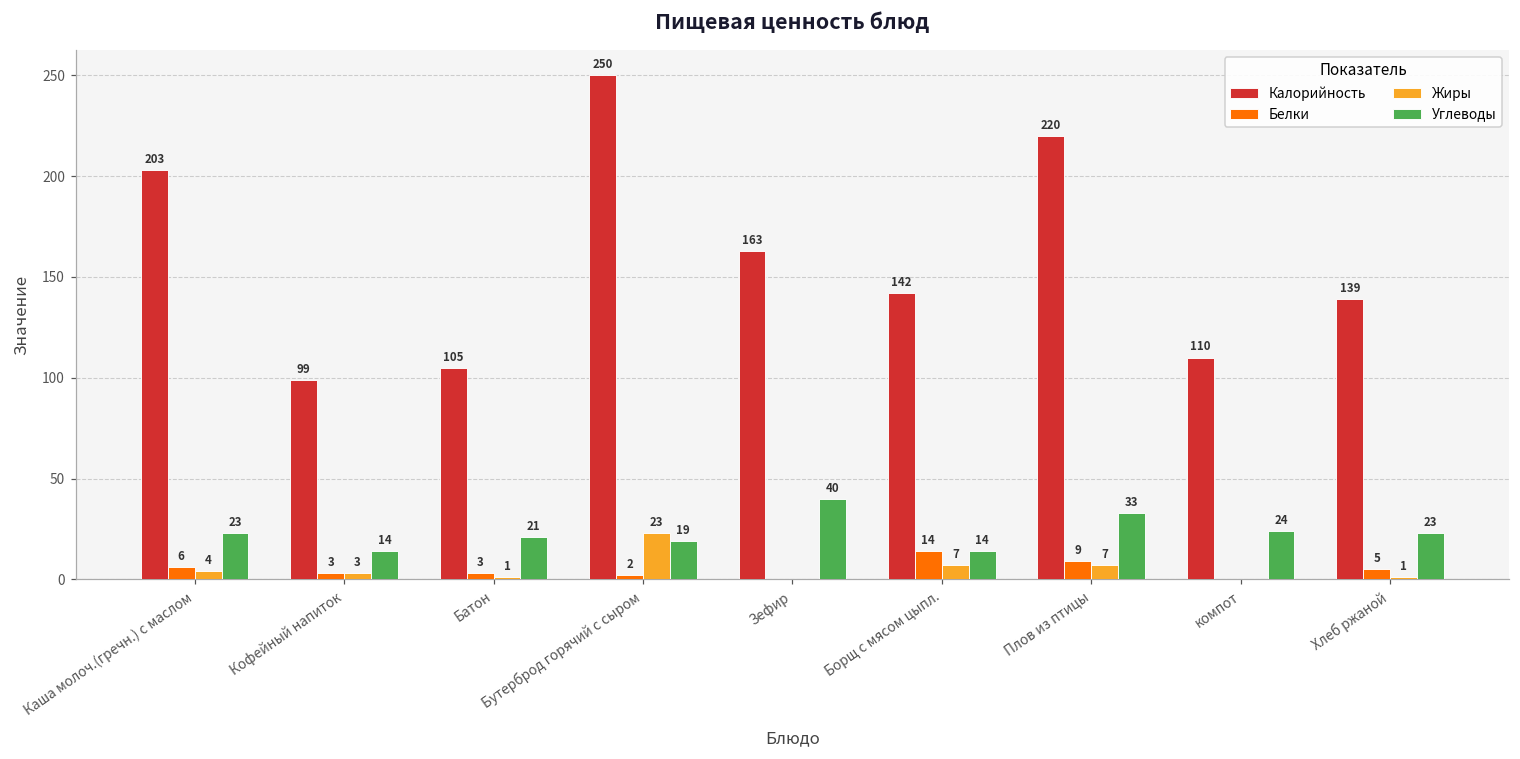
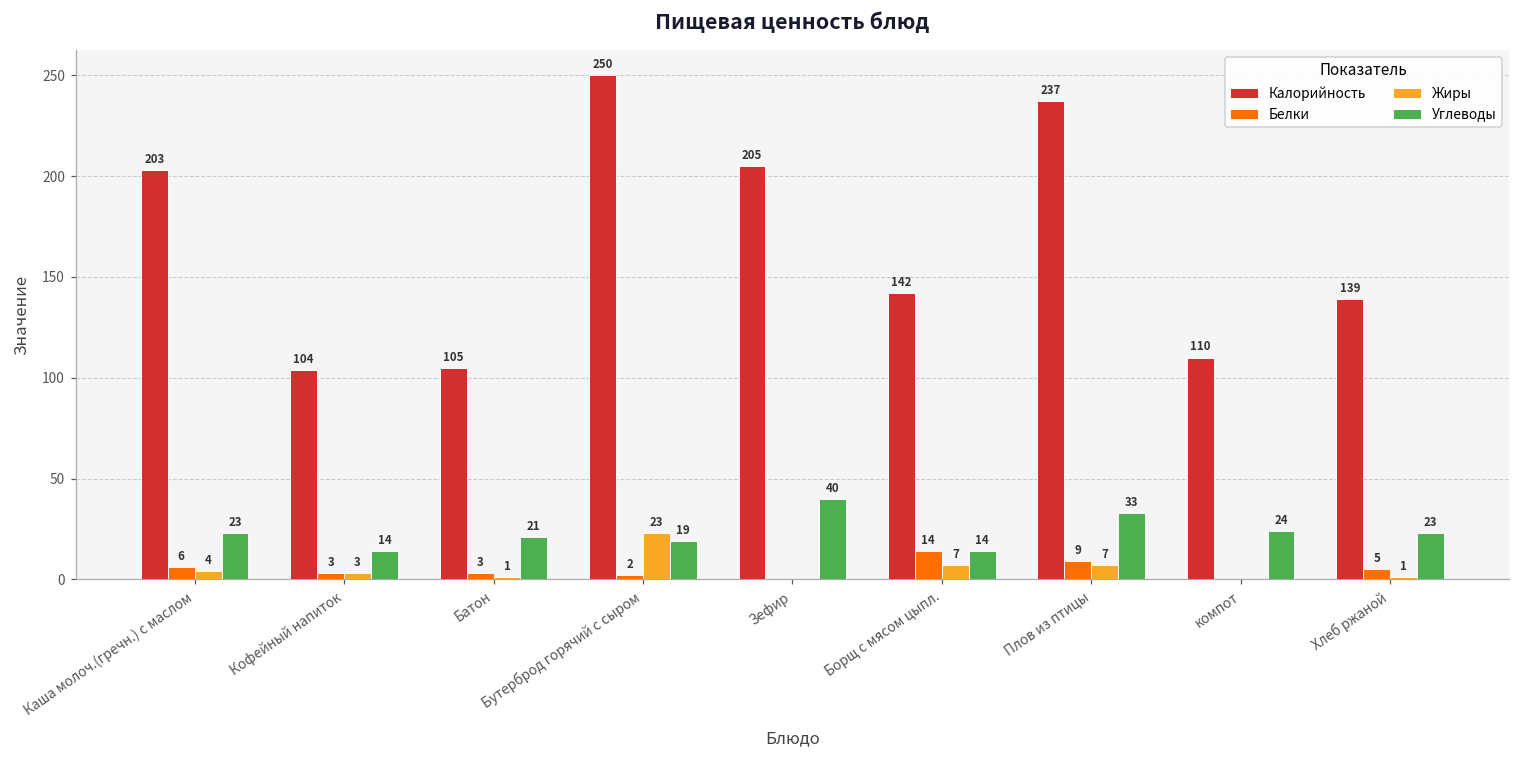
Калорийность, Кофейный напиток: 99 -> 104
Калорийность, Зефир: 163 -> 205
Калорийность, Плов из птицы: 220 -> 237
